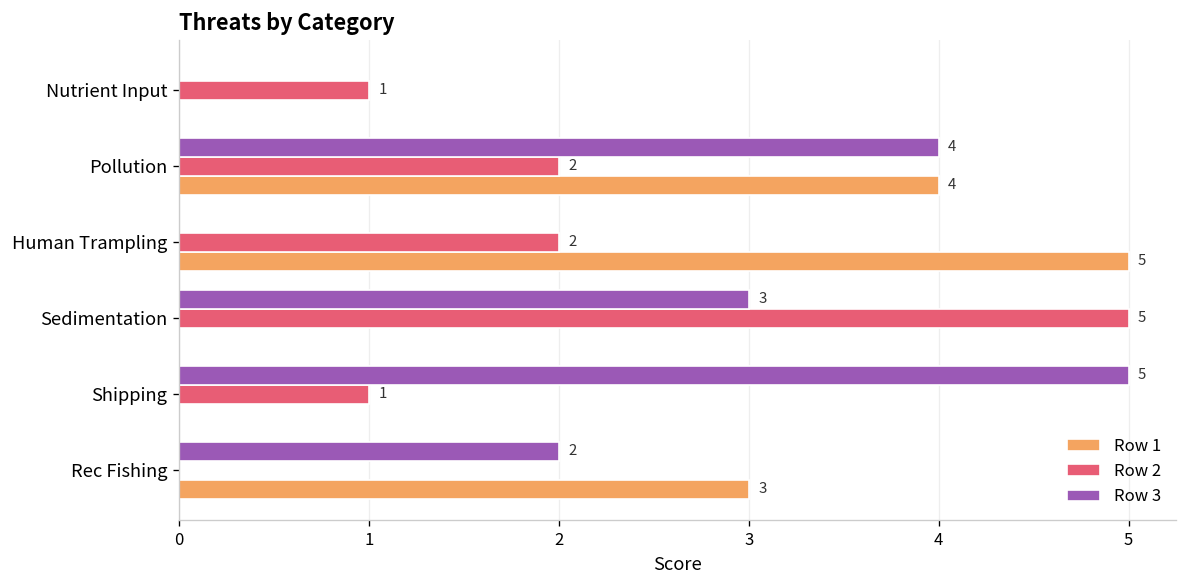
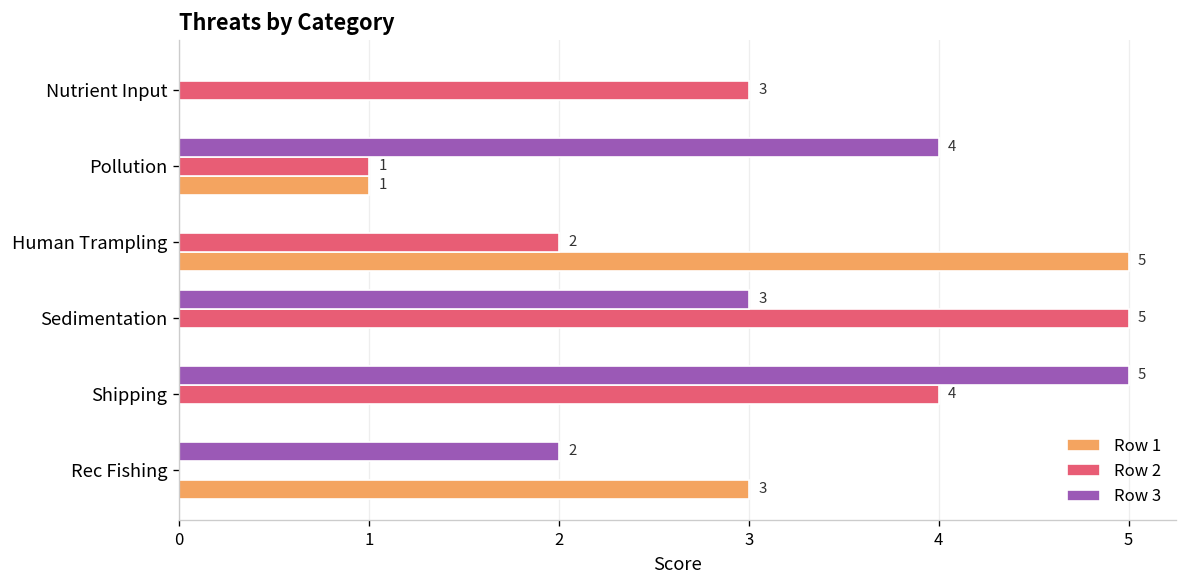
Row 2, Nutrient Input: 1 -> 3
Row 2, Pollution: 2 -> 1
Row 1, Pollution: 4 -> 1
Row 2, Shipping: 1 -> 4
